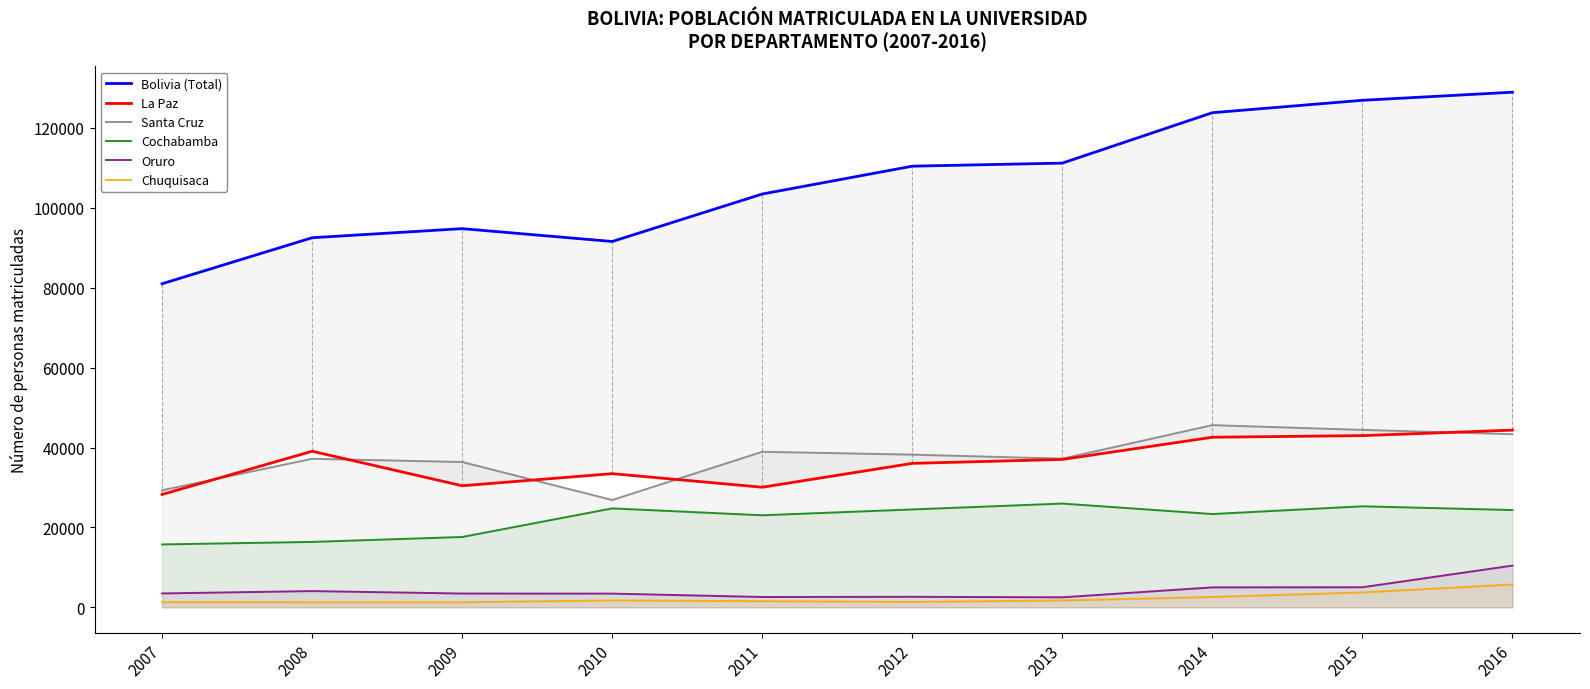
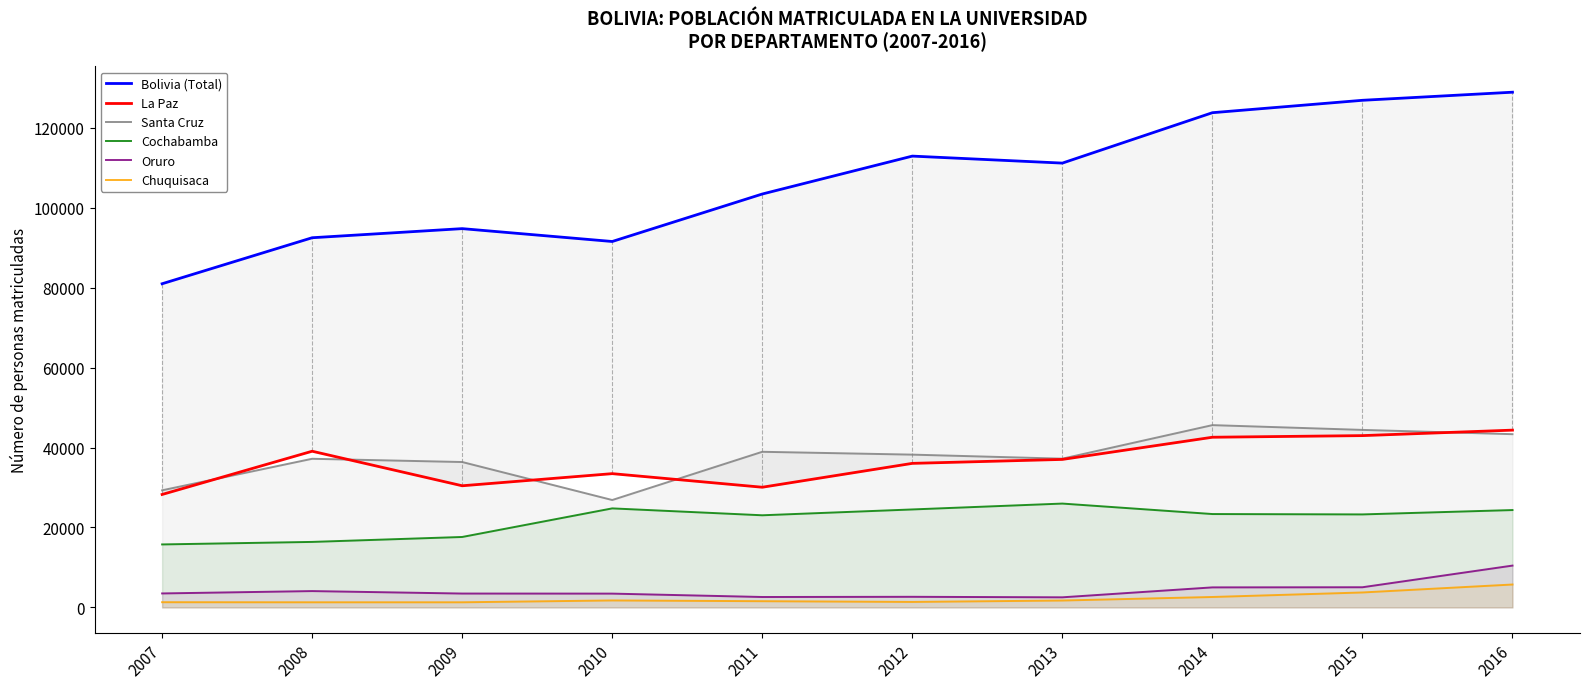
Bolivia (Total), 2012: 110000 -> 113000
Cochabamba, 2015: 25000 -> 23000
